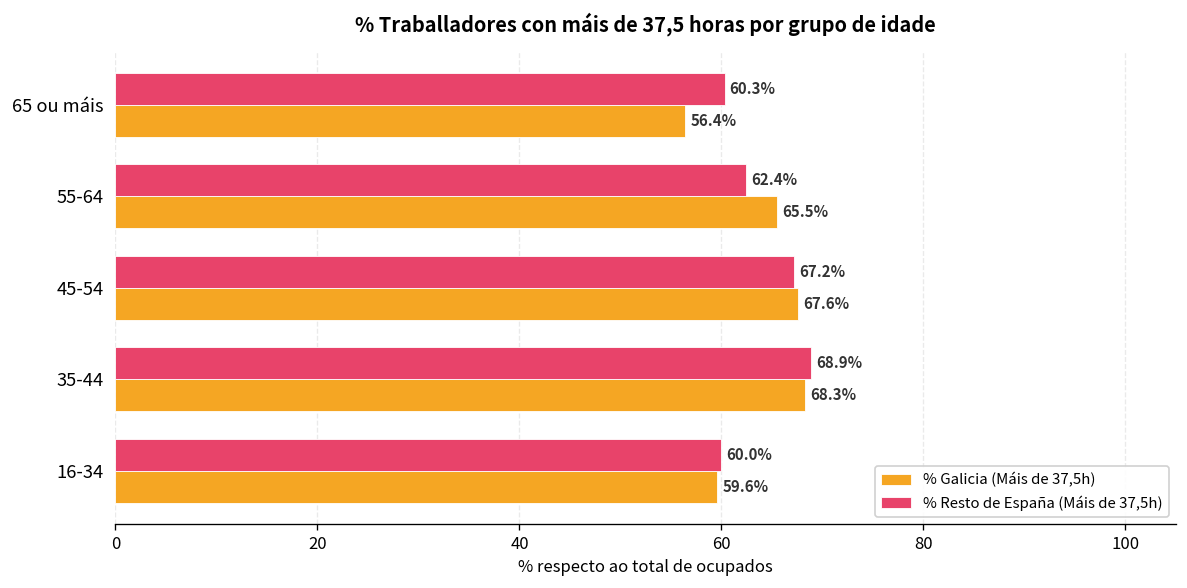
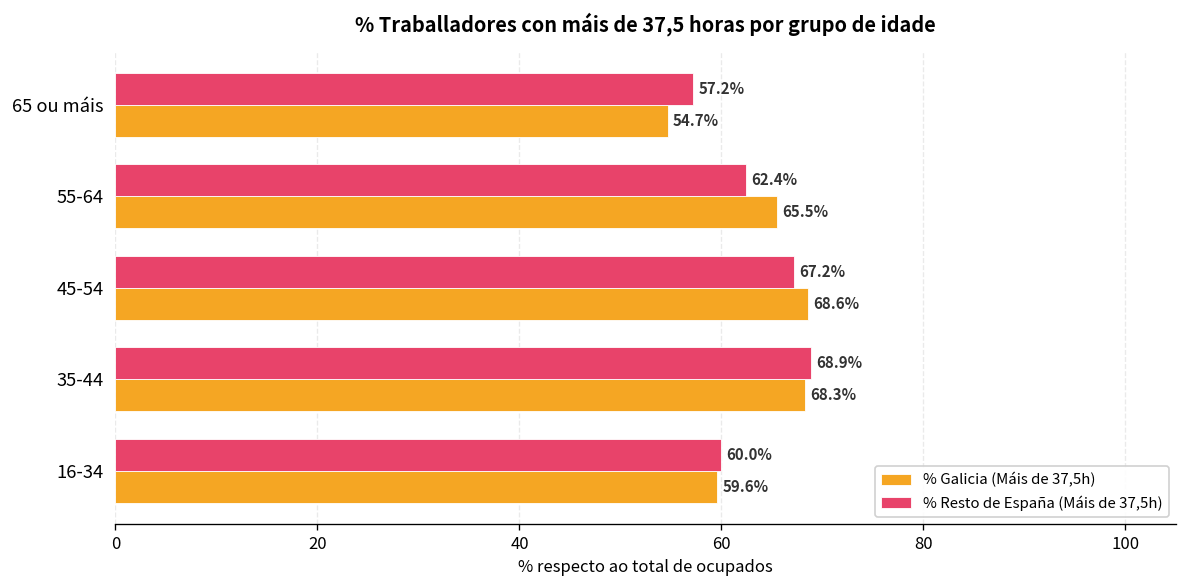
% Resto de España (Máis de 37,5h), 65 ou máis: 60.3% -> 57.2%
% Galicia (Máis de 37,5h), 65 ou máis: 56.4% -> 54.7%
% Galicia (Máis de 37,5h), 45-54: 67.6% -> 68.6%
